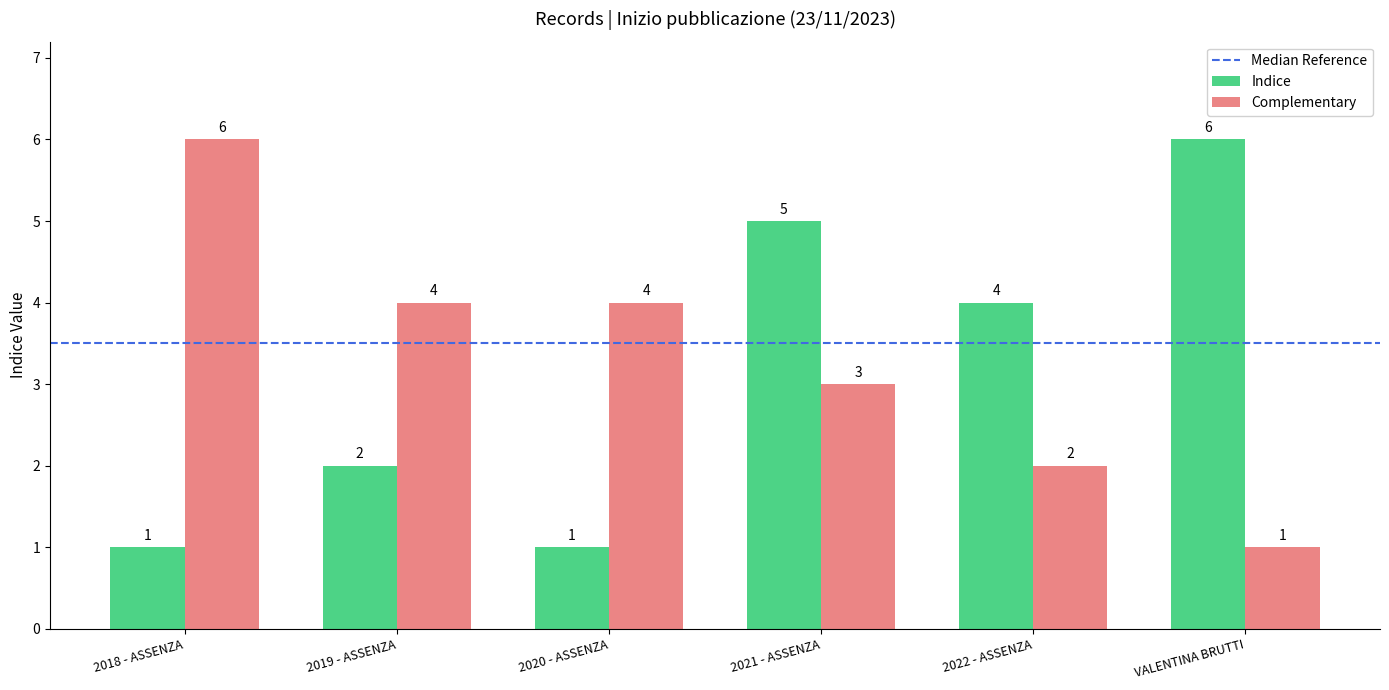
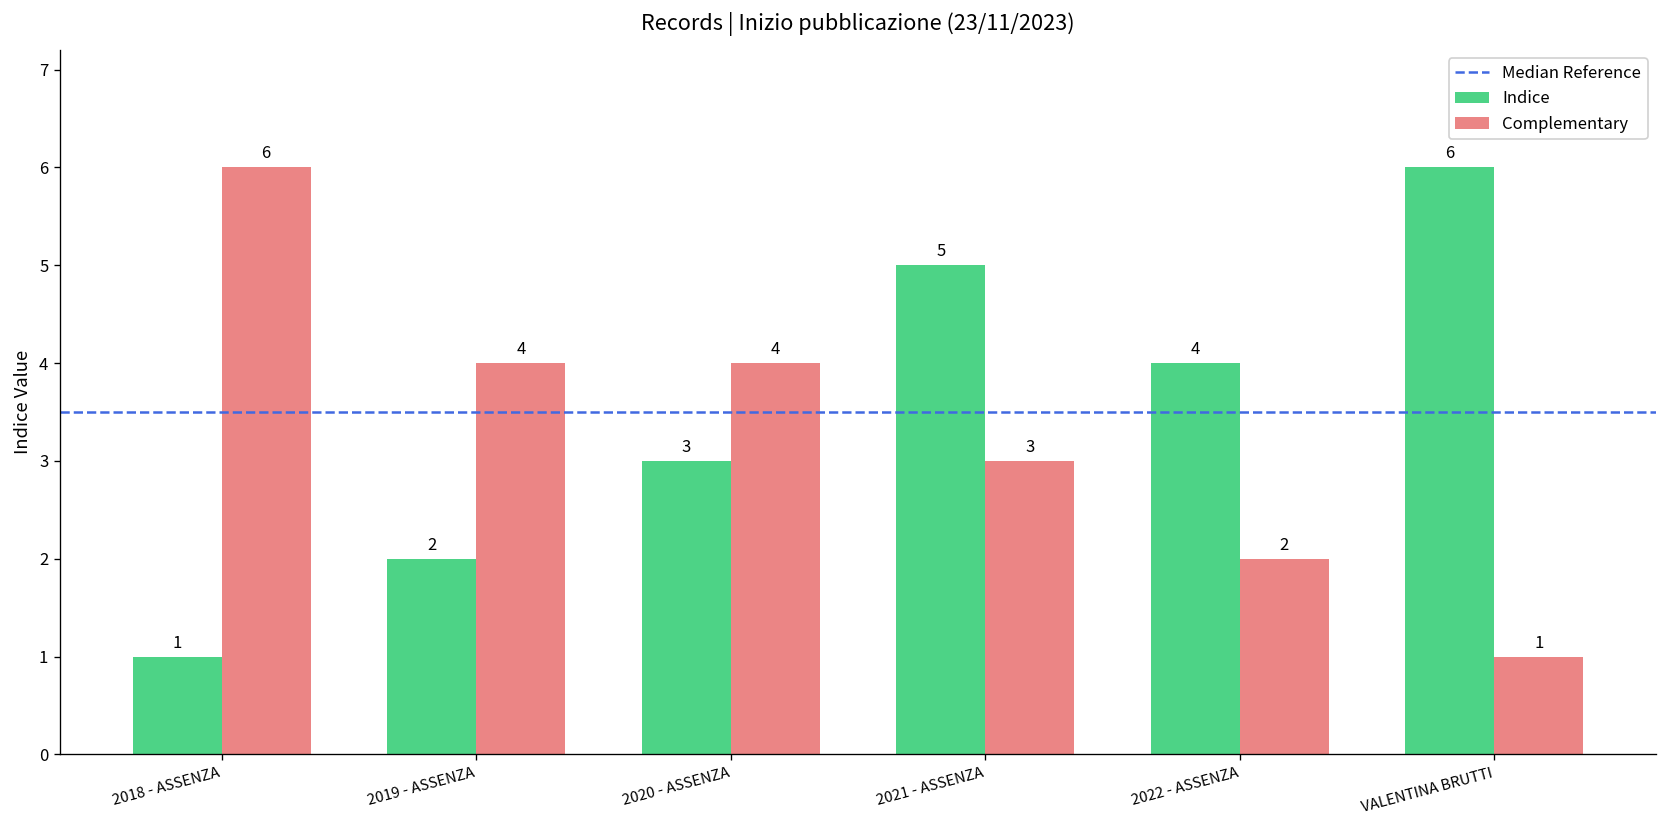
Indice, 2020 - ASSENZA: 1 -> 3
